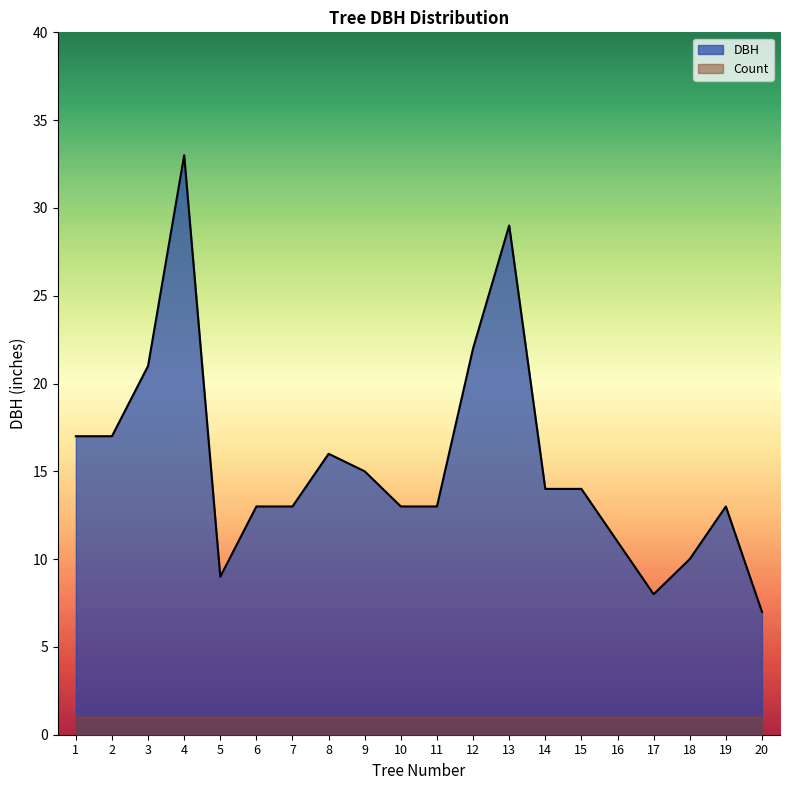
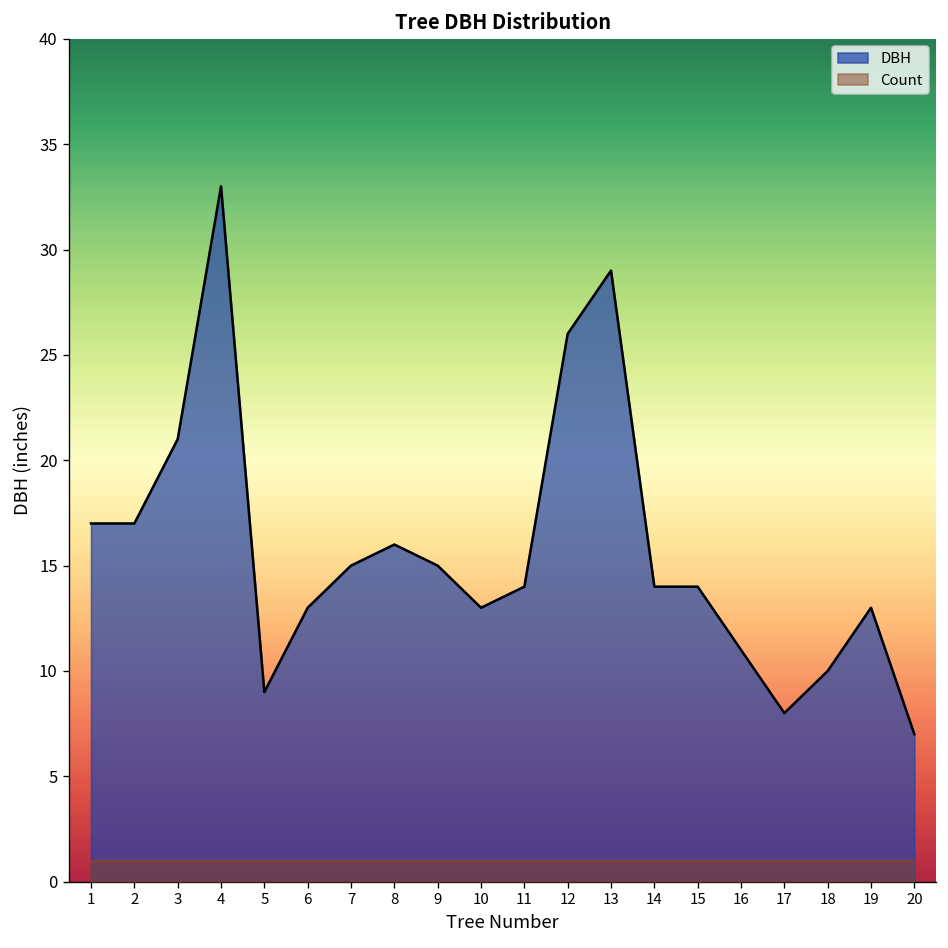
DBH, 7: 13 -> 15
DBH, 11: 13 -> 14
DBH, 12: 22 -> 26
